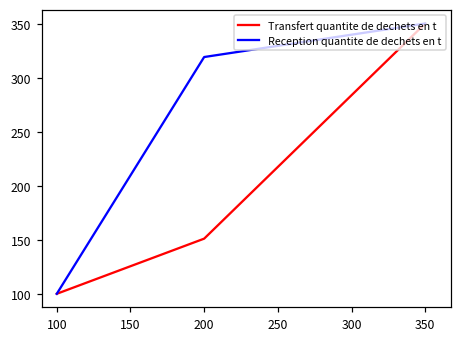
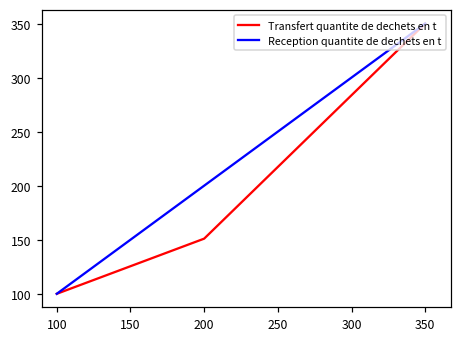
Reception quantite de dechets en t, 200: 320 -> 200
